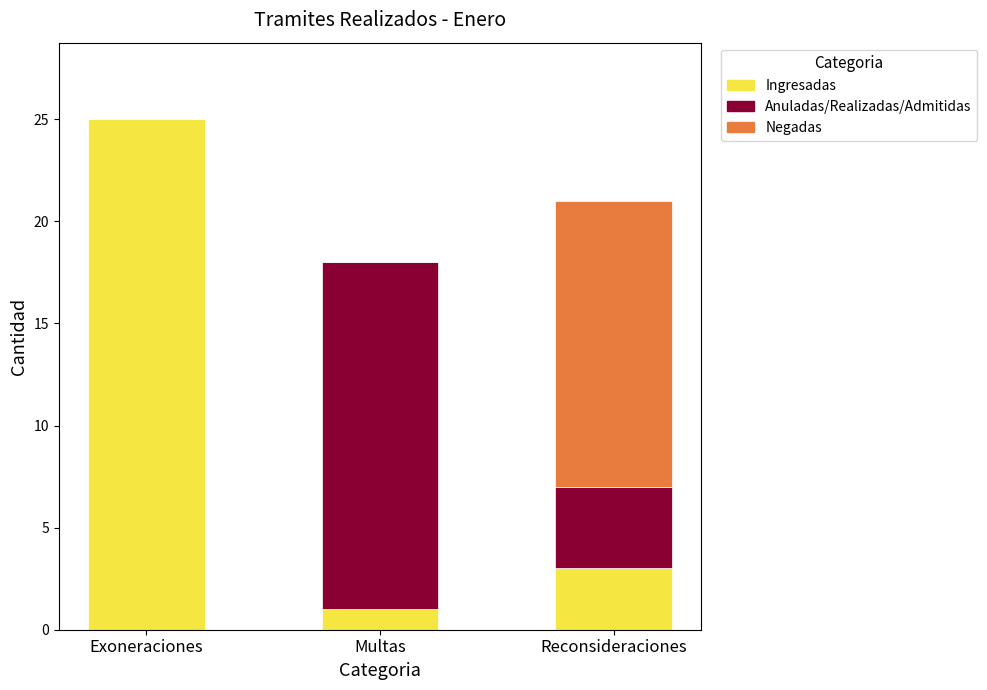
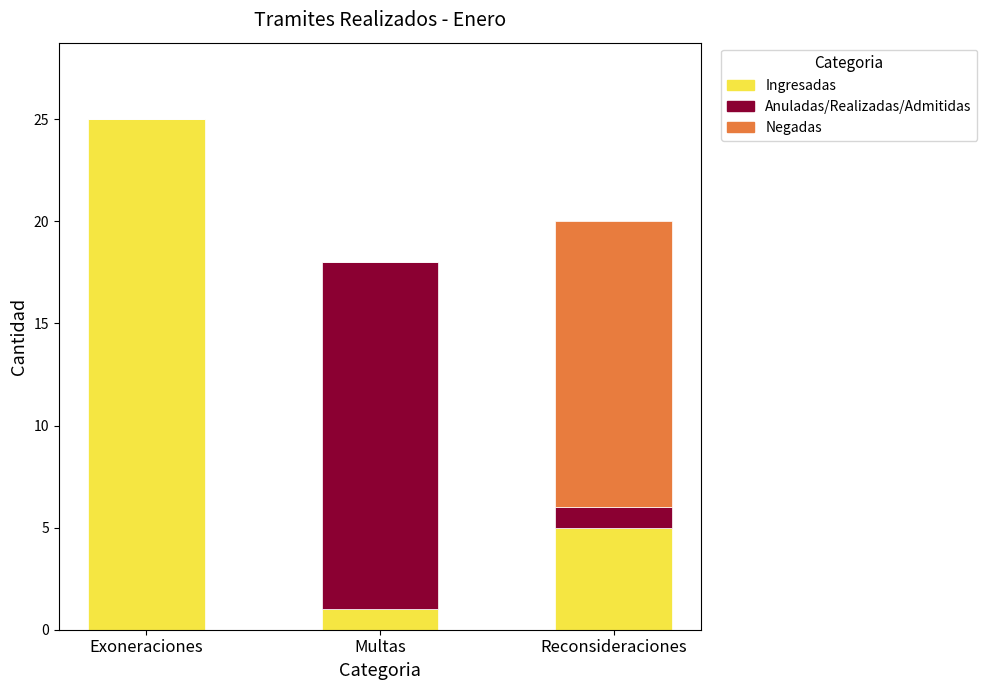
Ingresadas, Reconsideraciones: 3 -> 5
Anuladas/Realizadas/Admitidas, Reconsideraciones: 4 -> 1
